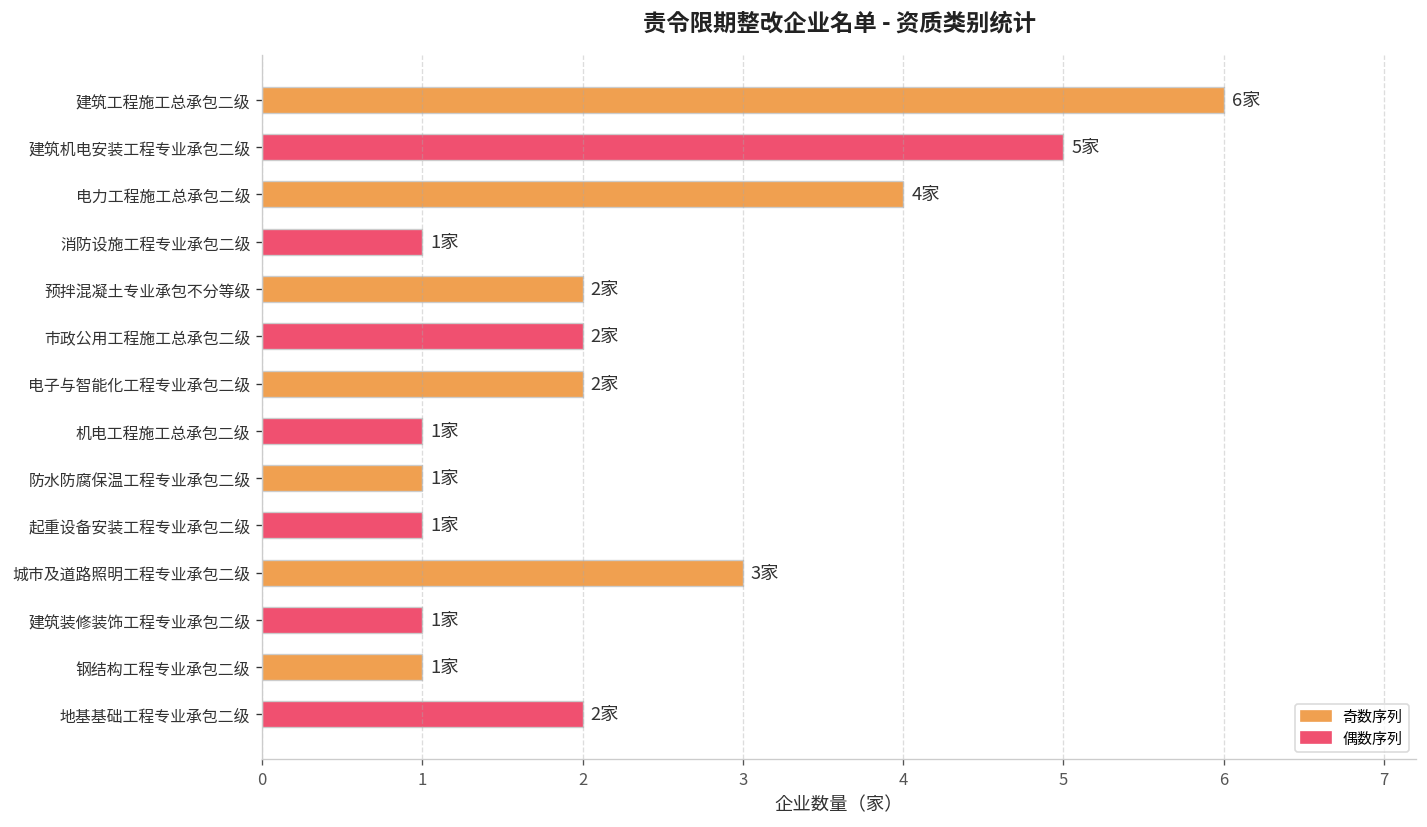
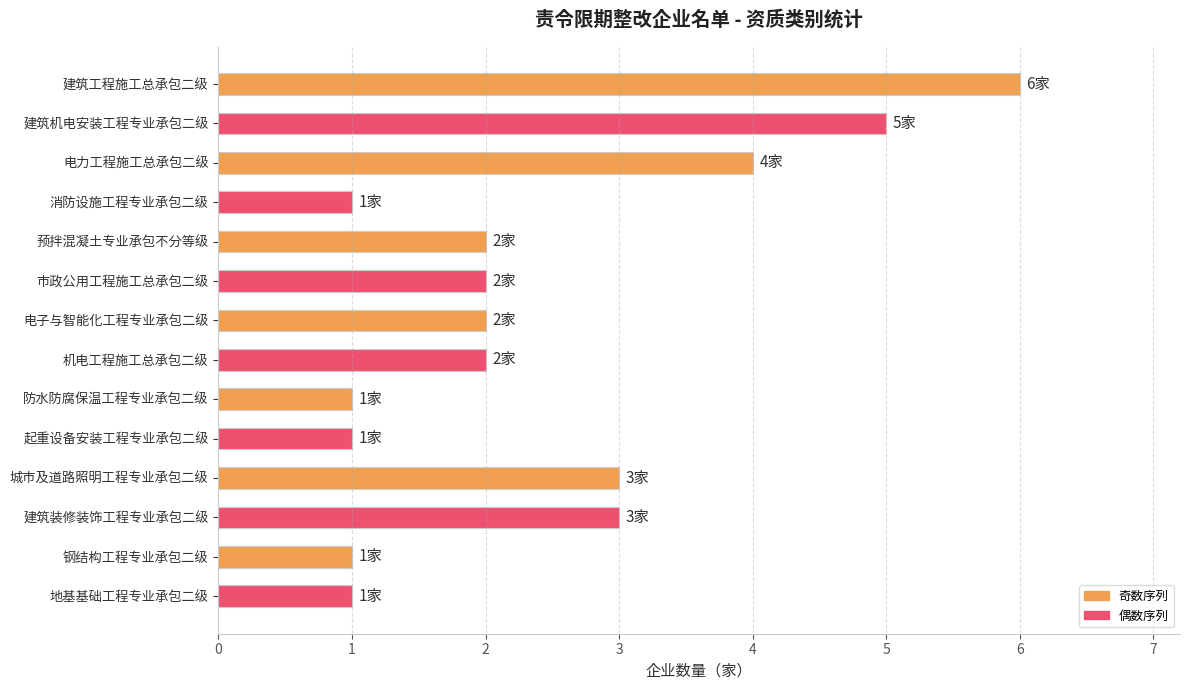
机电工程施工总承包二级: 1家 -> 2家
建筑装修装饰工程专业承包二级: 1家 -> 3家
地基基础工程专业承包二级: 2家 -> 1家
